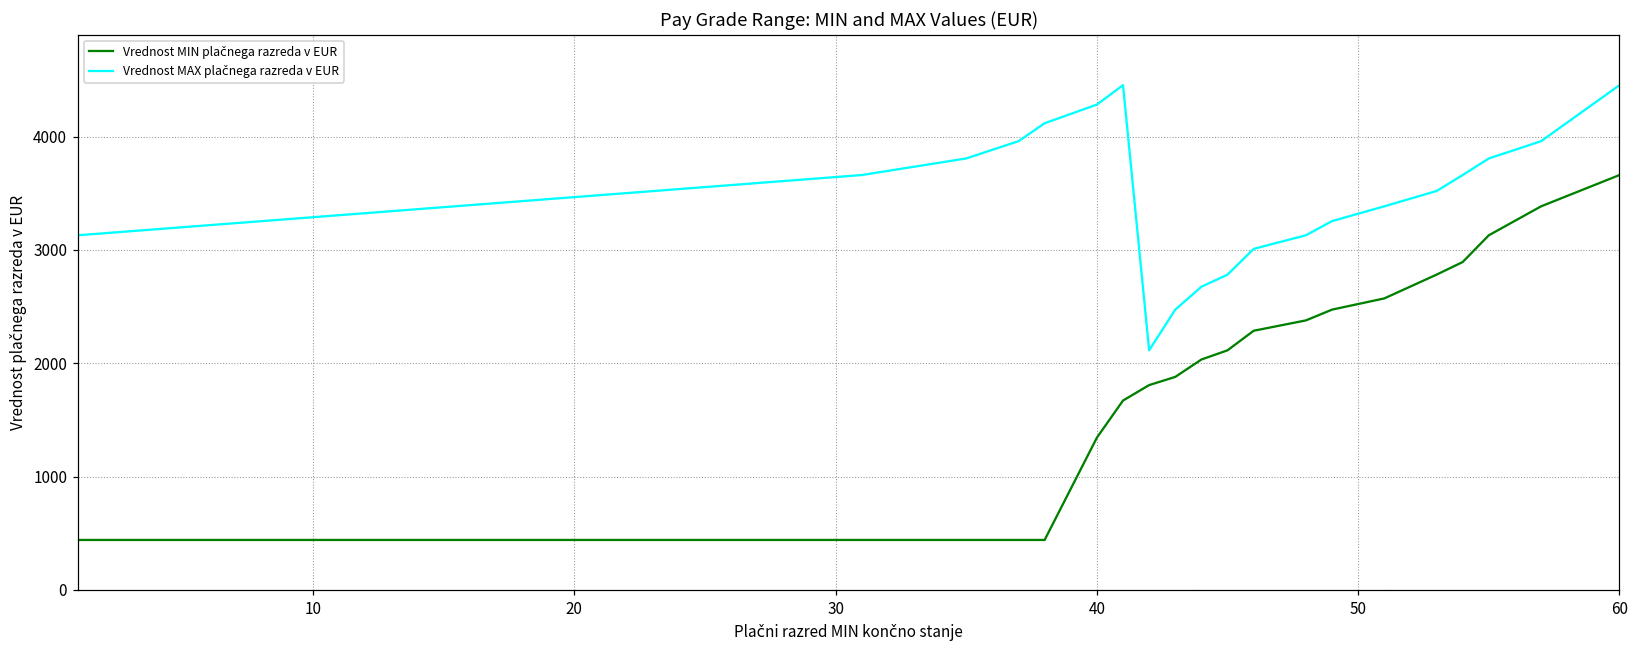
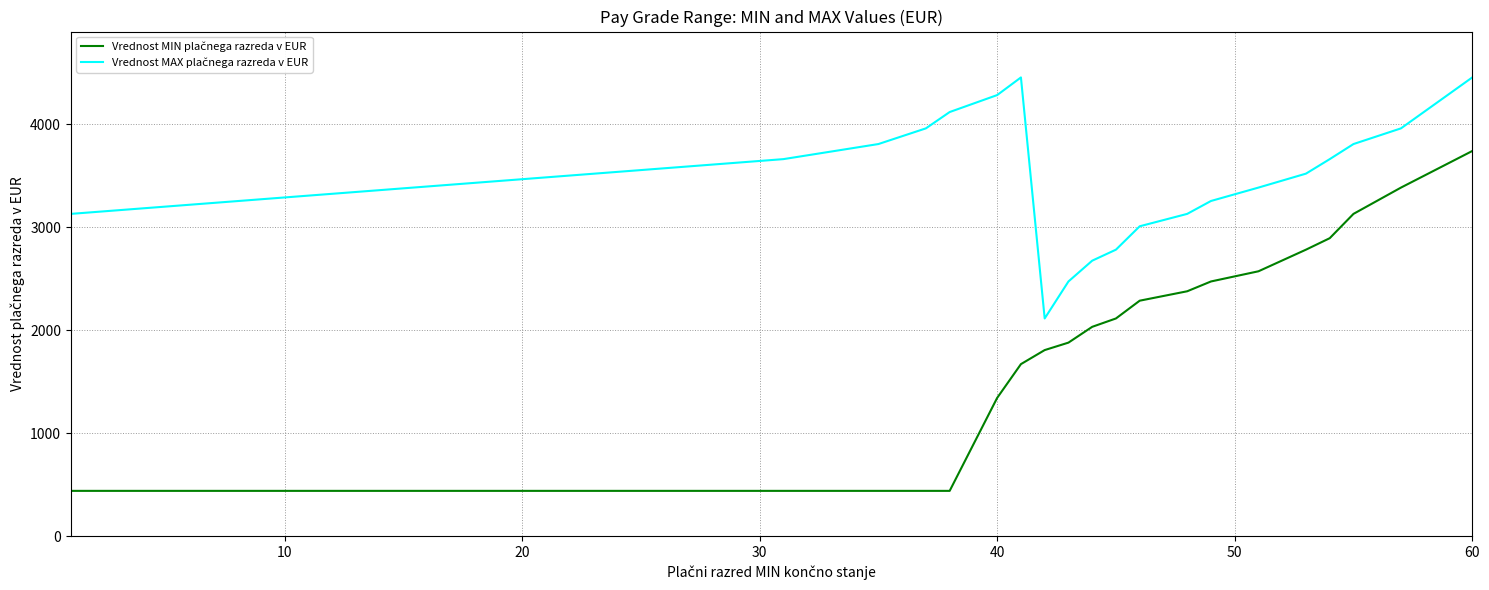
Vrednost MIN plačnega razreda v EUR, 60: 3660 -> 3740
